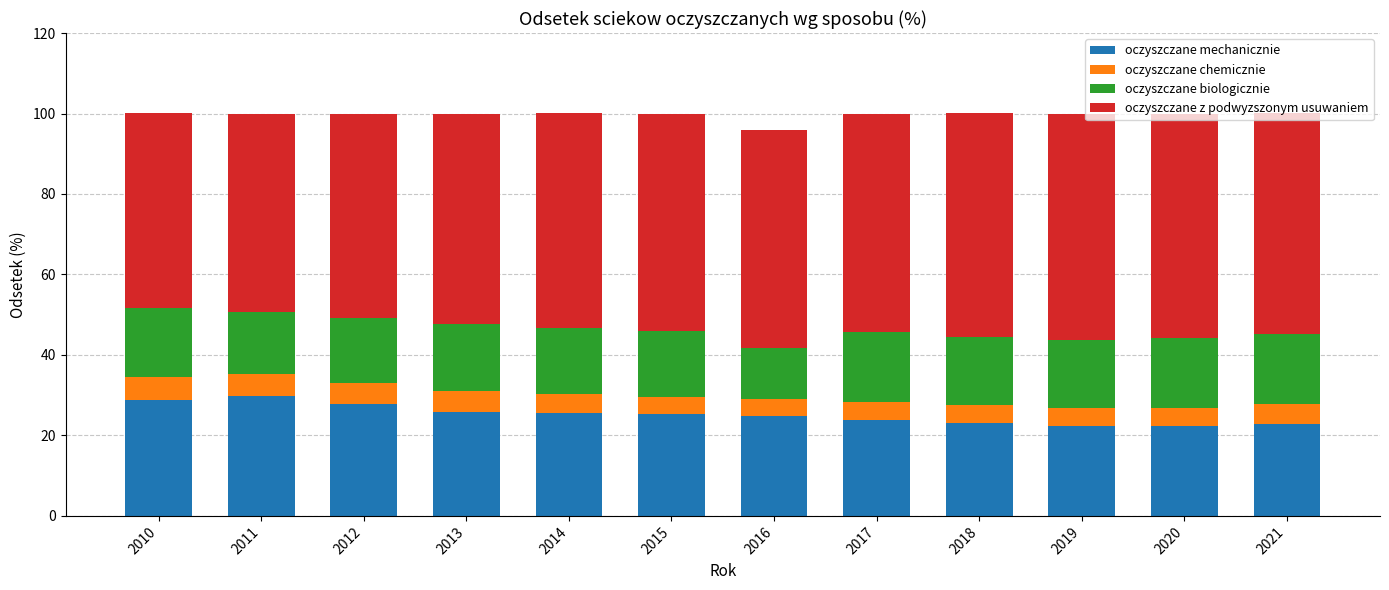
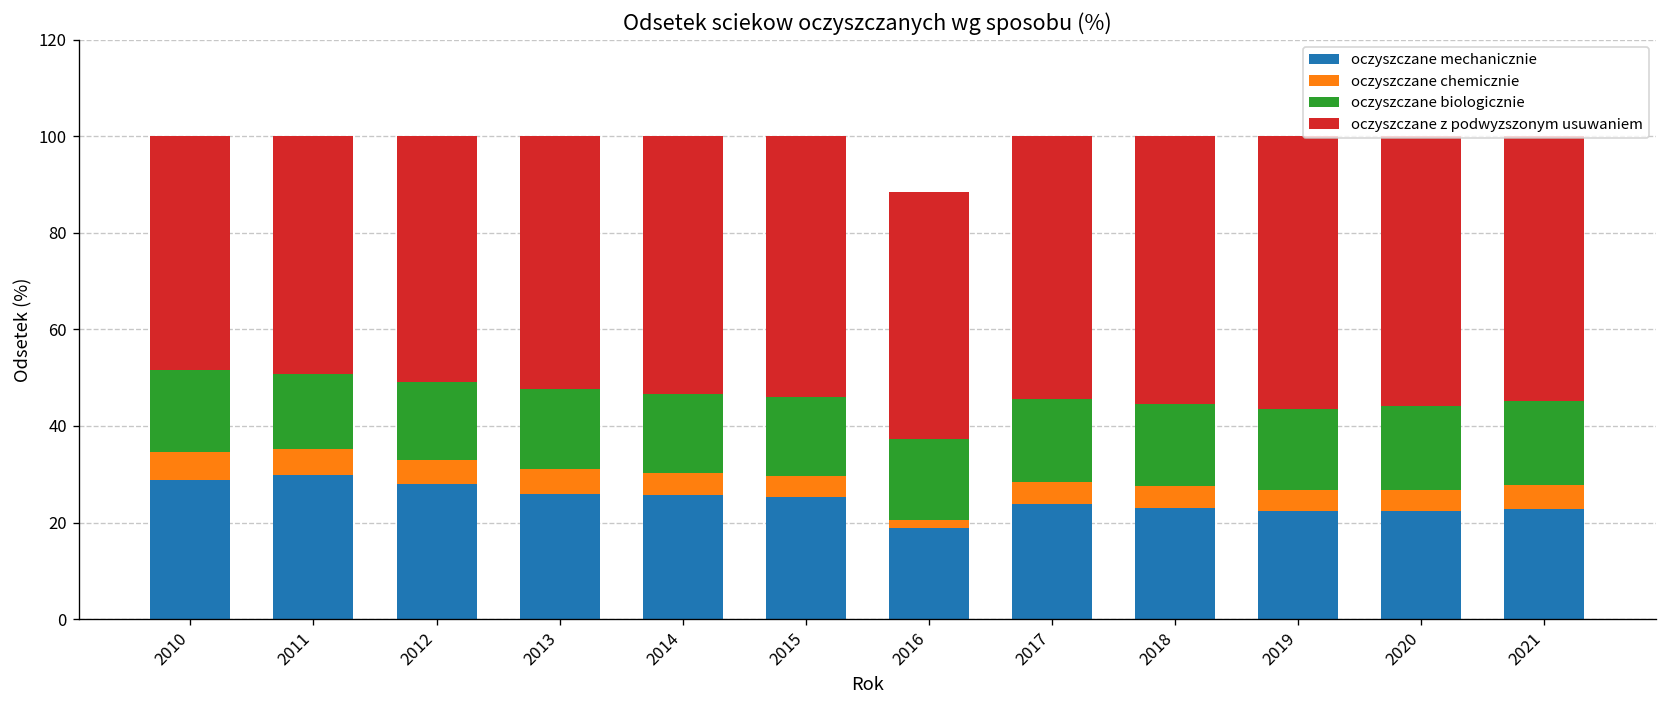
oczyszczane mechanicznie, 2016: 25 -> 19
oczyszczane chemicznie, 2016: 4 -> 2
oczyszczane biologicznie, 2016: 13 -> 17
oczyszczane z podwyzszonym usuwaniem, 2016: 54 -> 51
